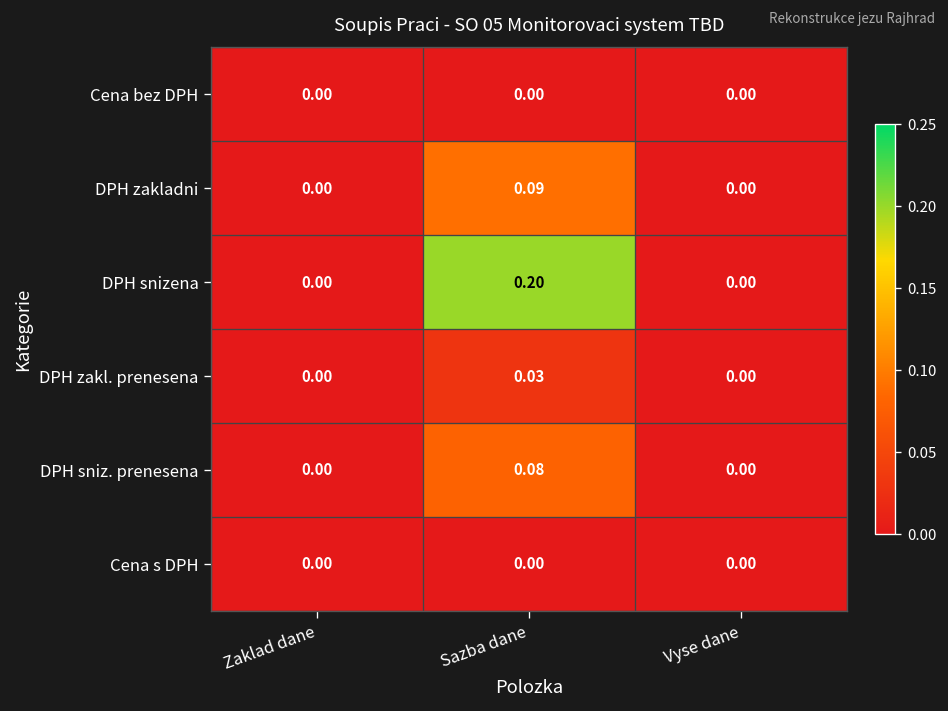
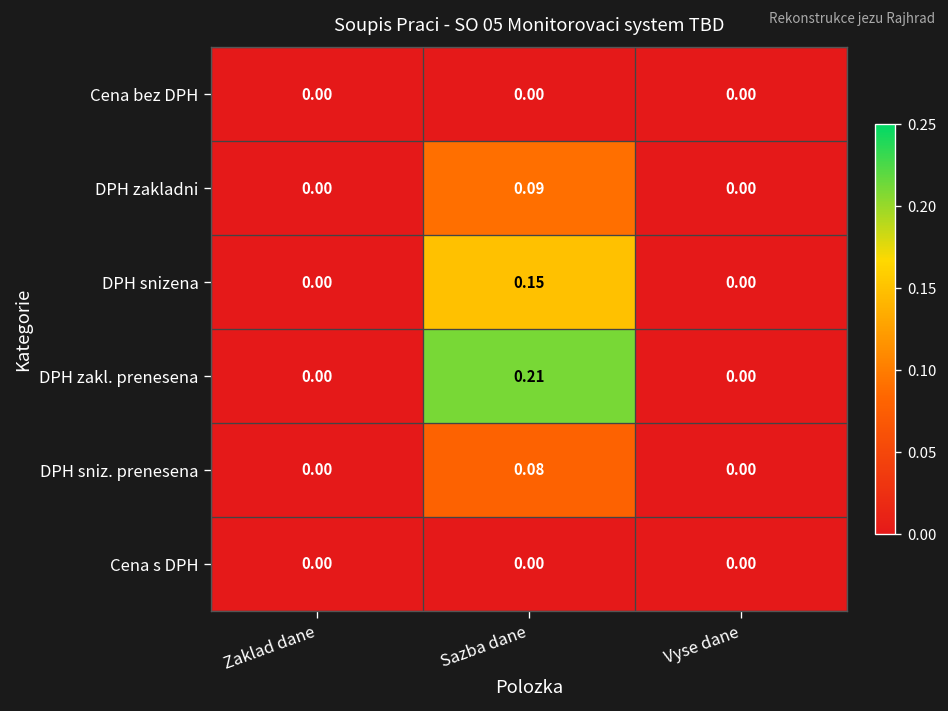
DPH snizena, Sazba dane: 0.20 -> 0.15
DPH zakl. prenesena, Sazba dane: 0.03 -> 0.21
